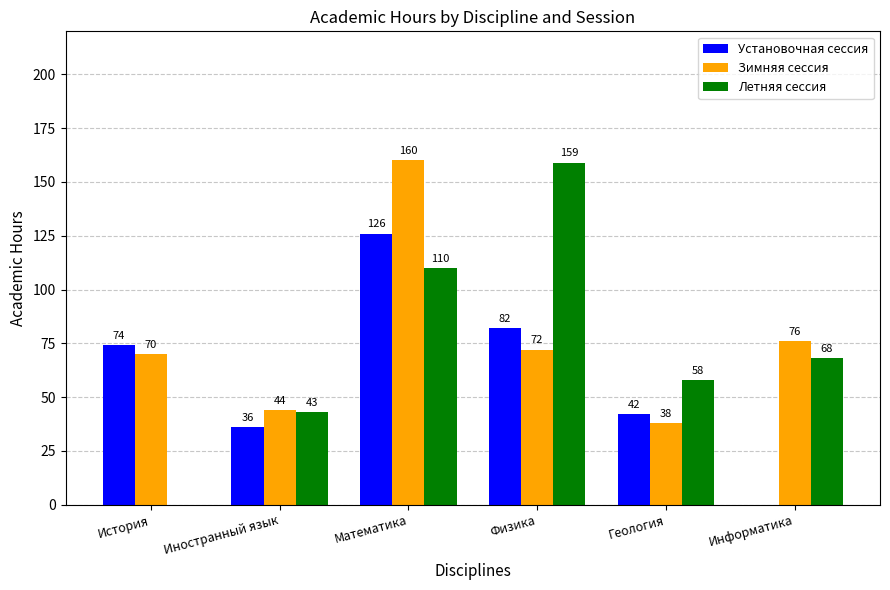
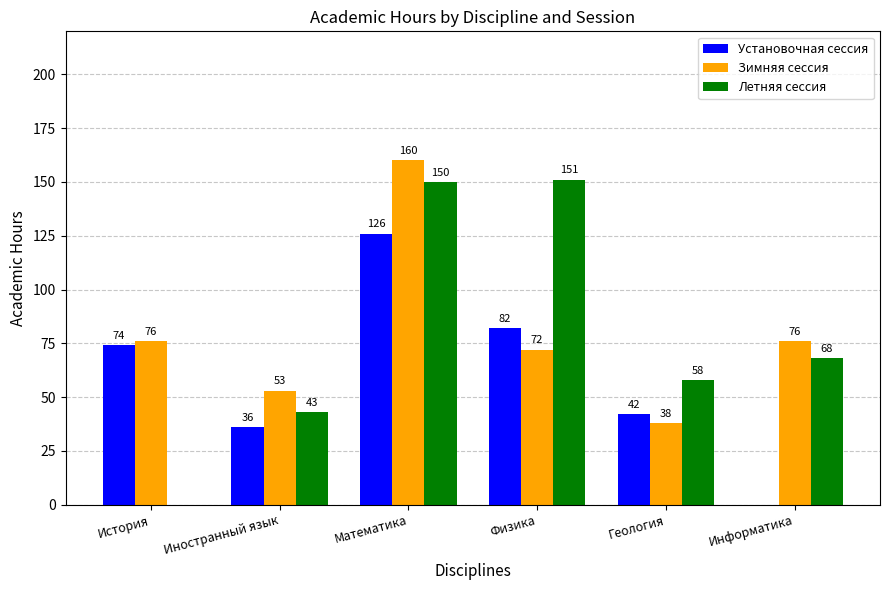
Зимняя сессия, История: 70 -> 76
Зимняя сессия, Иностранный язык: 44 -> 53
Летняя сессия, Математика: 110 -> 150
Летняя сессия, Физика: 159 -> 151
